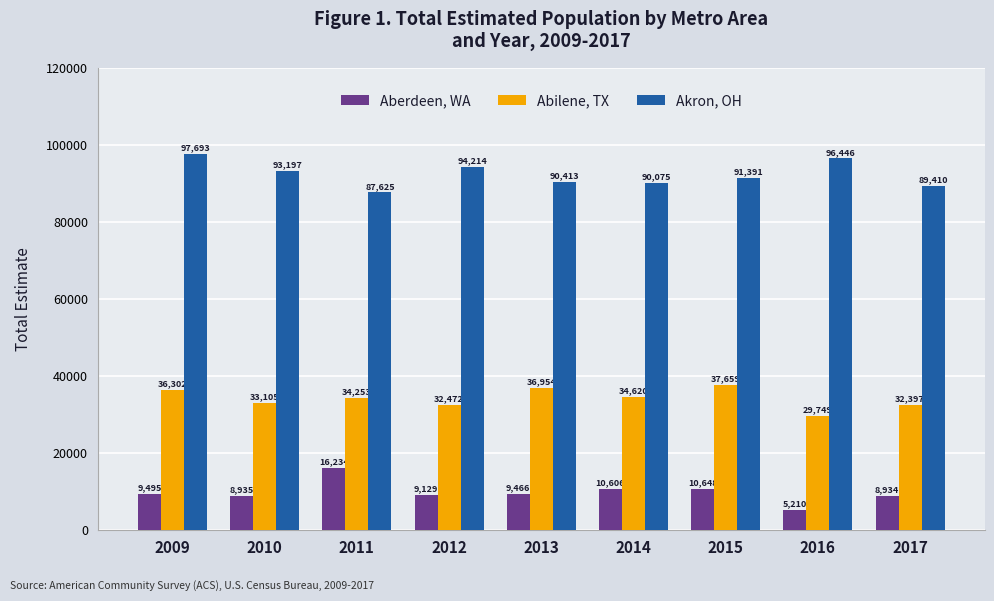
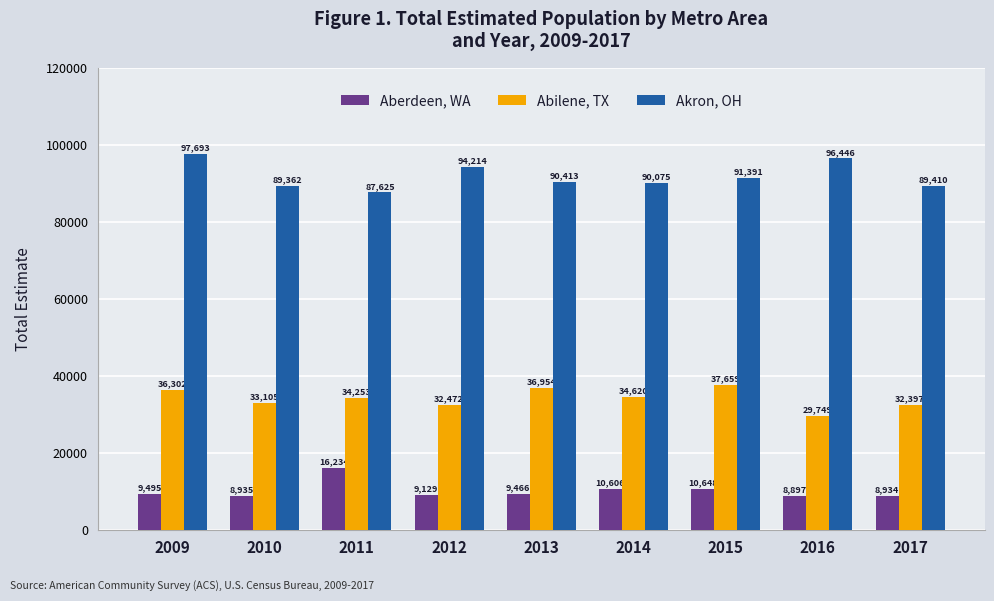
Akron, OH, 2010: 93,197 -> 89,362
Aberdeen, WA, 2016: 5,210 -> 8,897
